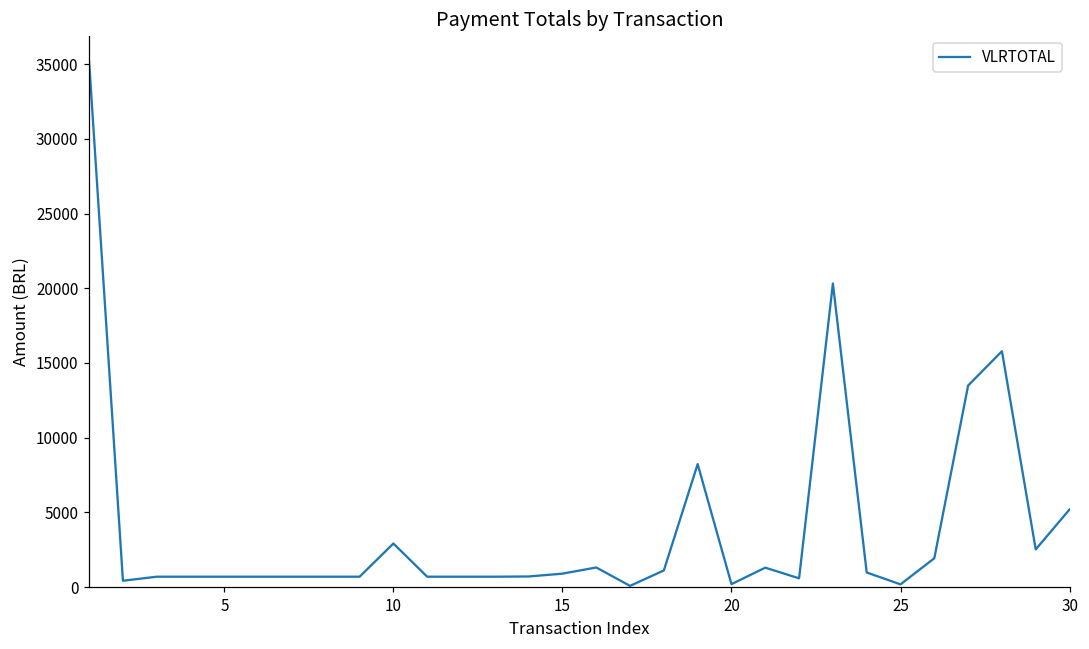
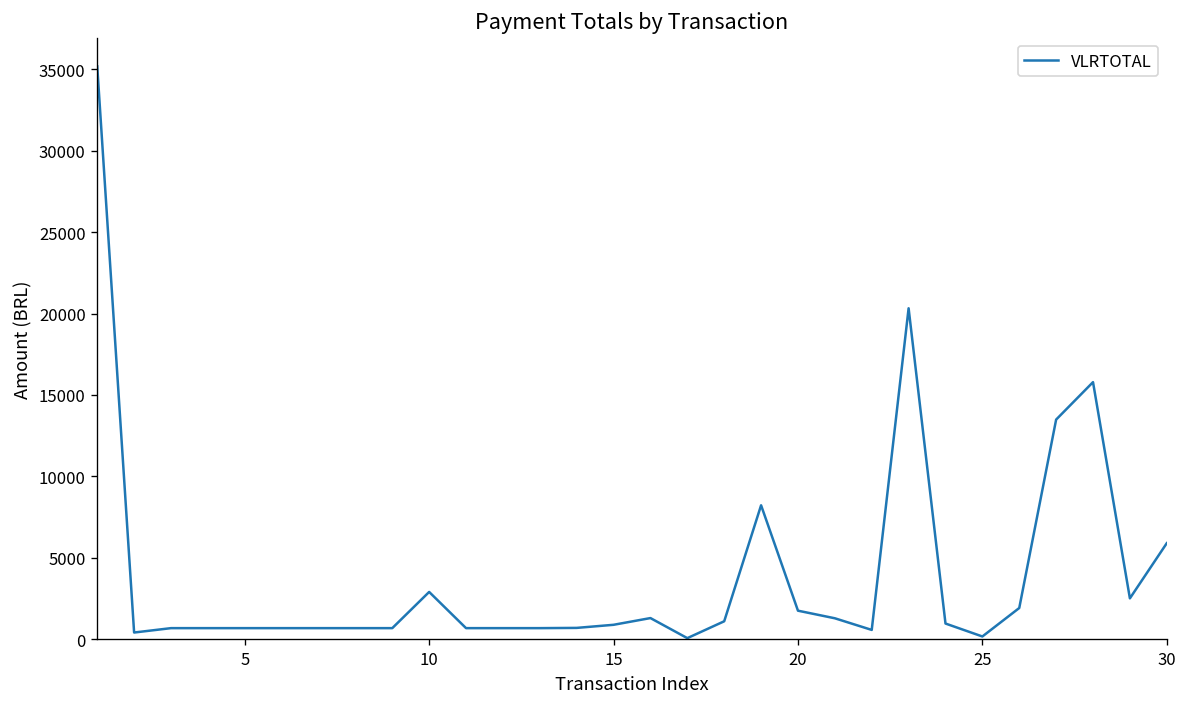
20: 200 -> 1800
30: 5200 -> 5900
